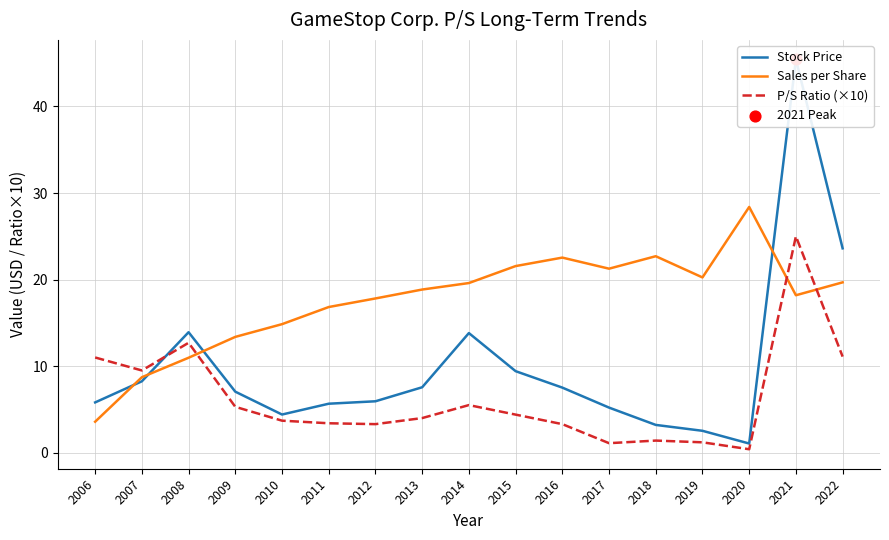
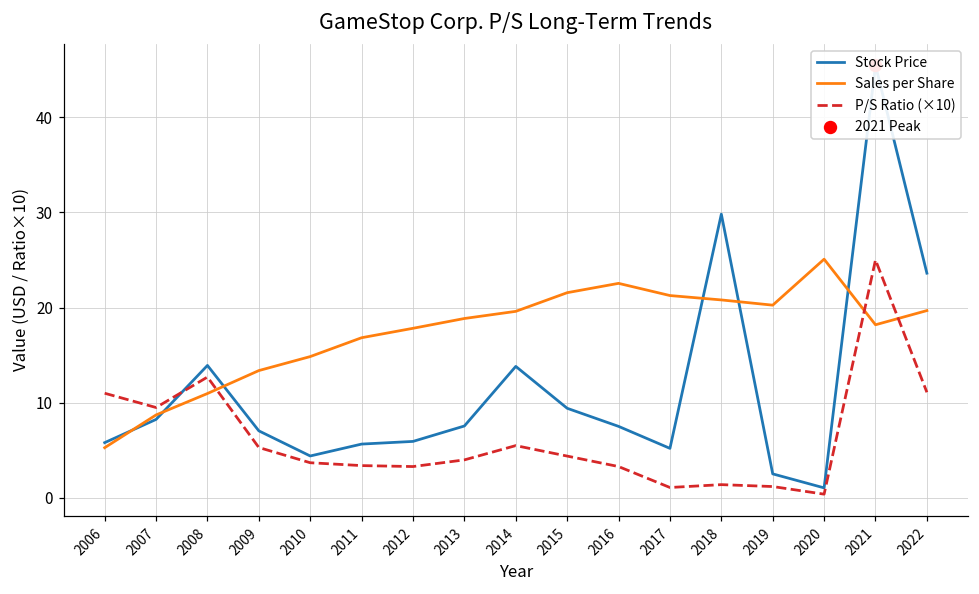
Sales per Share, 2006: 4 -> 5
Stock Price, 2018: 3 -> 30
Sales per Share, 2018: 23 -> 21
Sales per Share, 2020: 28 -> 25
